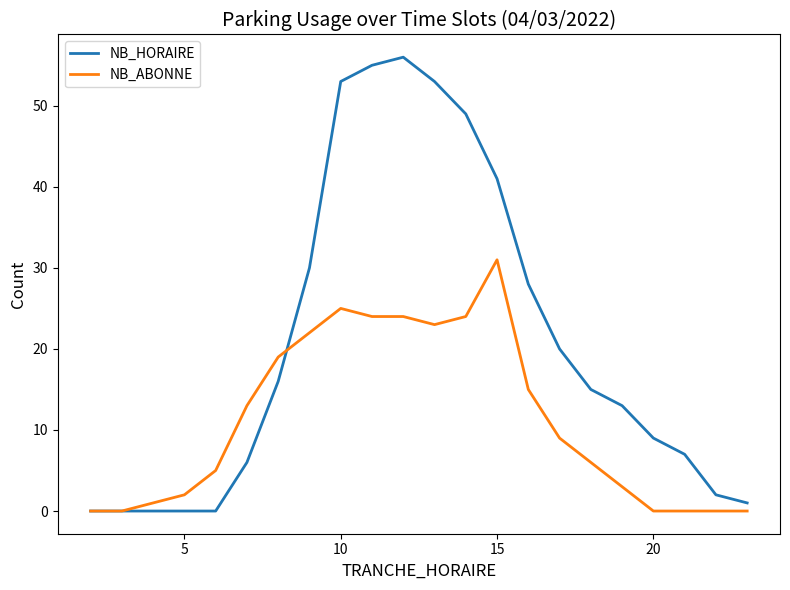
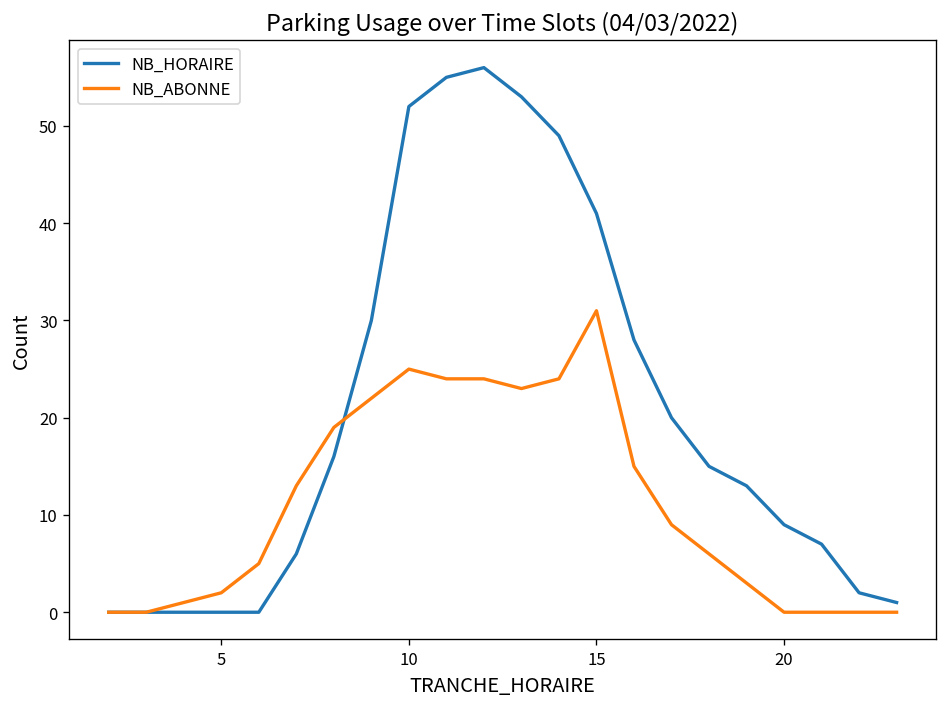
NB_HORAIRE, 10: 53 -> 52
